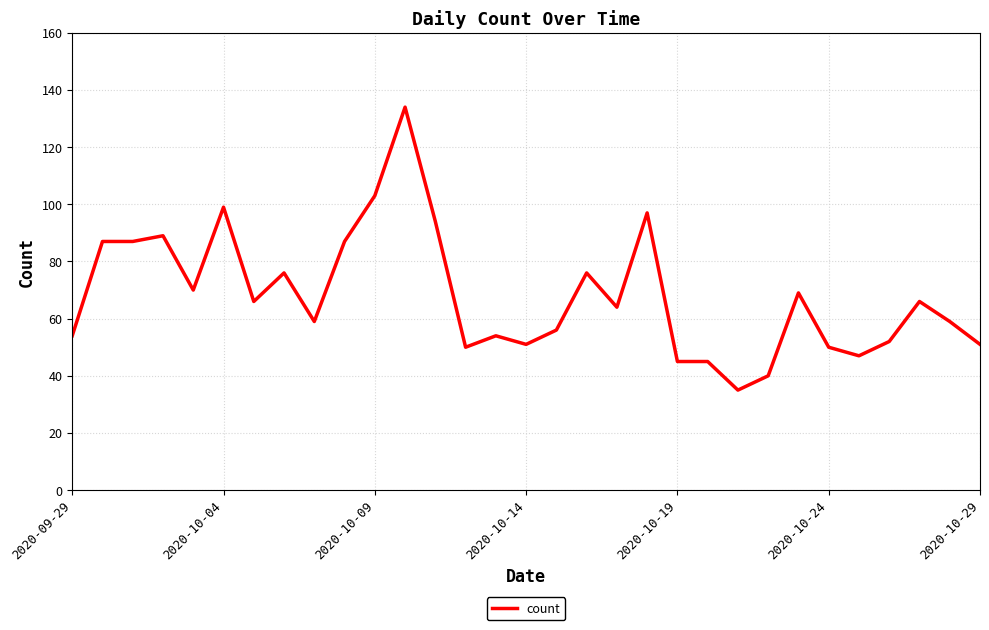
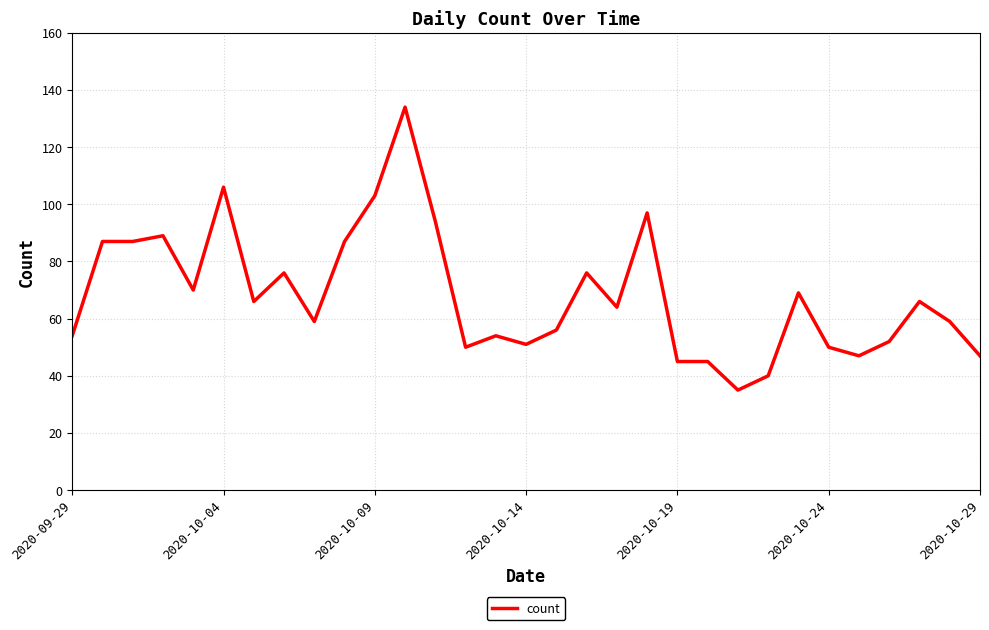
2020-10-04: 99 -> 106
2020-10-29: 51 -> 47
